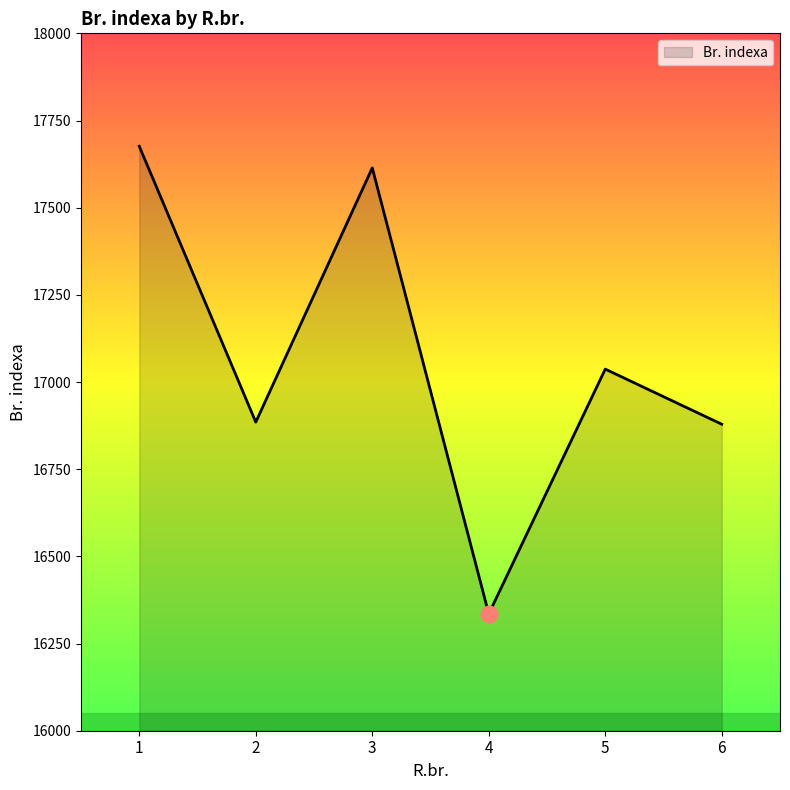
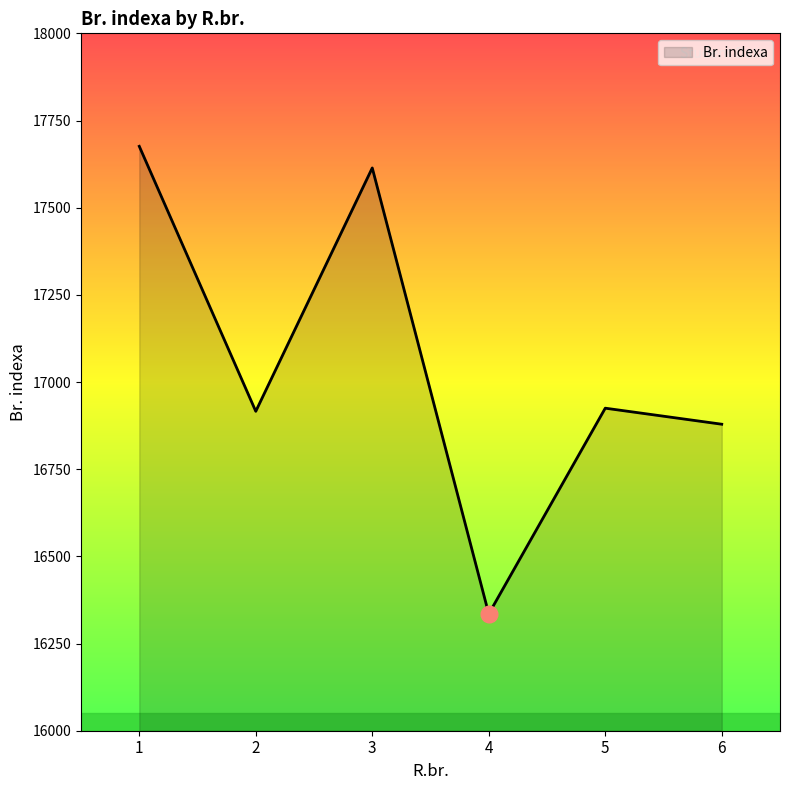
Br. indexa, 2: 16890 -> 16920
Br. indexa, 5: 17040 -> 16930
